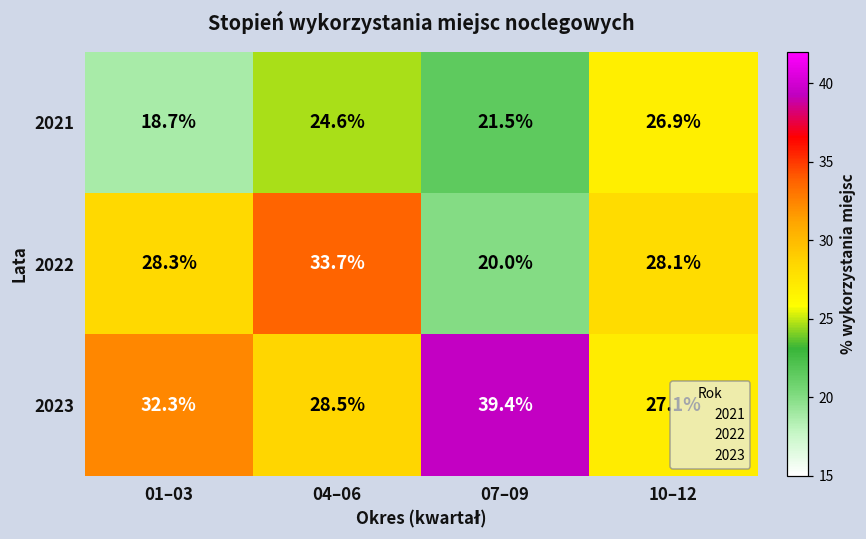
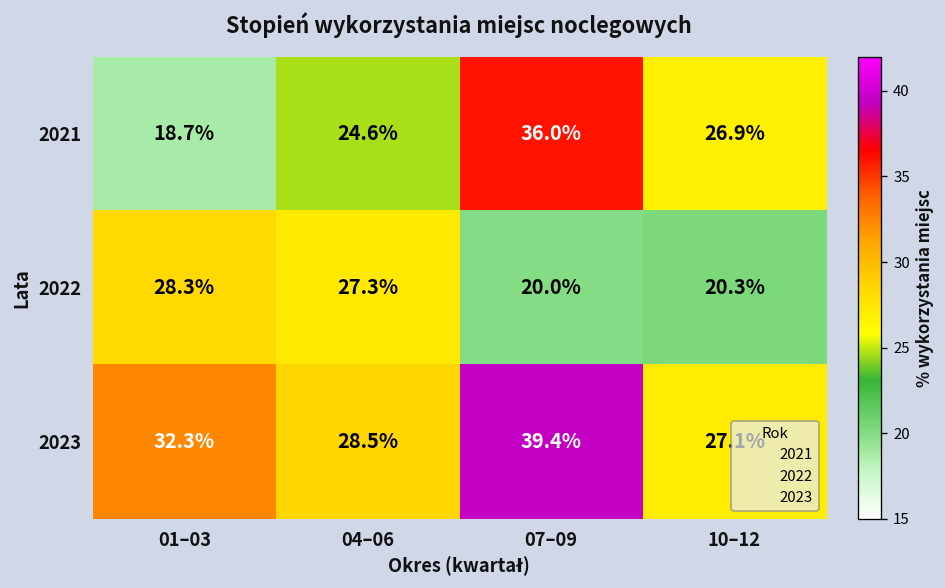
2021, 07–09: 21.5% -> 36.0%
2022, 04–06: 33.7% -> 27.3%
2022, 10–12: 28.1% -> 20.3%
